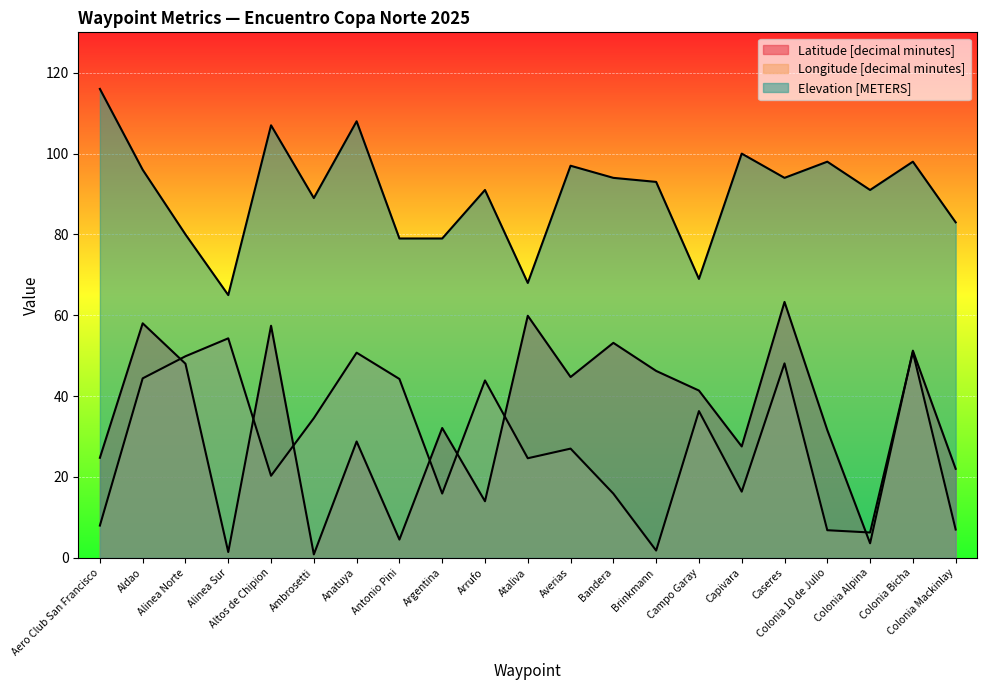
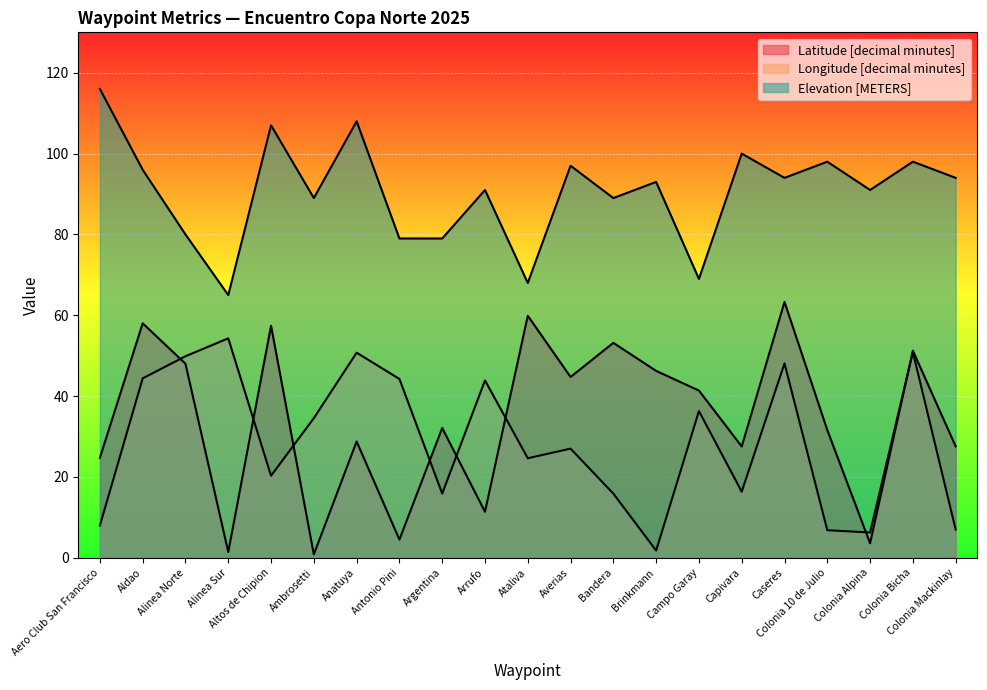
Latitude [decimal minutes], Arrufo: 14 -> 11
Elevation [METERS], Bandera: 94 -> 89
Latitude [decimal minutes], Colonia Mackinlay: 22 -> 28
Elevation [METERS], Colonia Mackinlay: 83 -> 94
